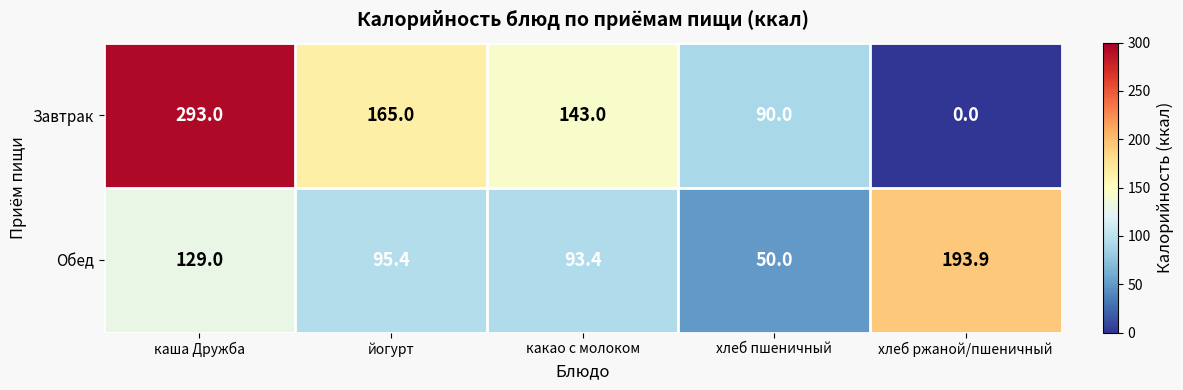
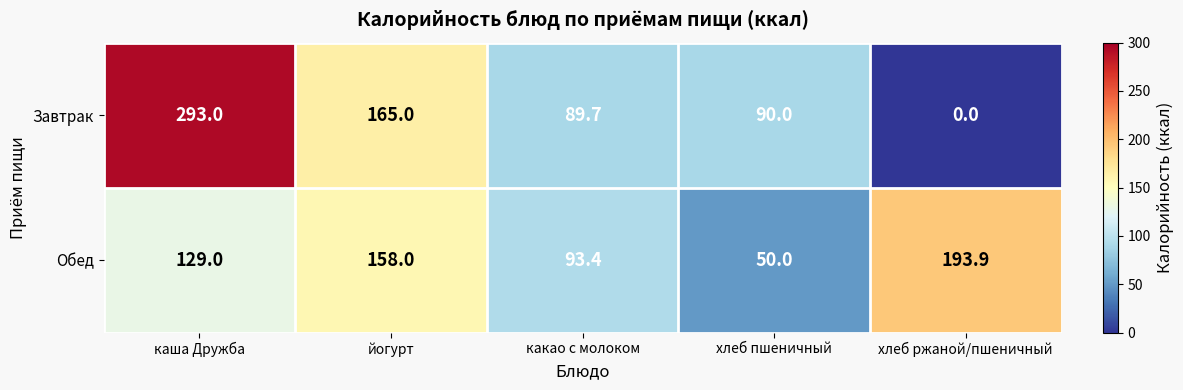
Завтрак, какао с молоком: 143.0 -> 89.7
Обед, йогурт: 95.4 -> 158.0
